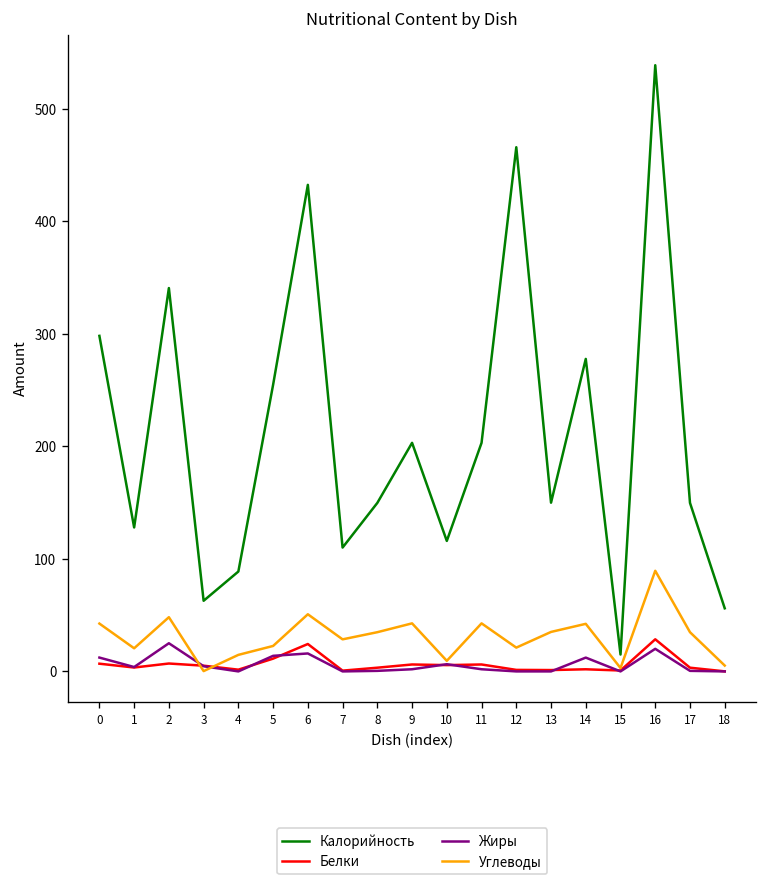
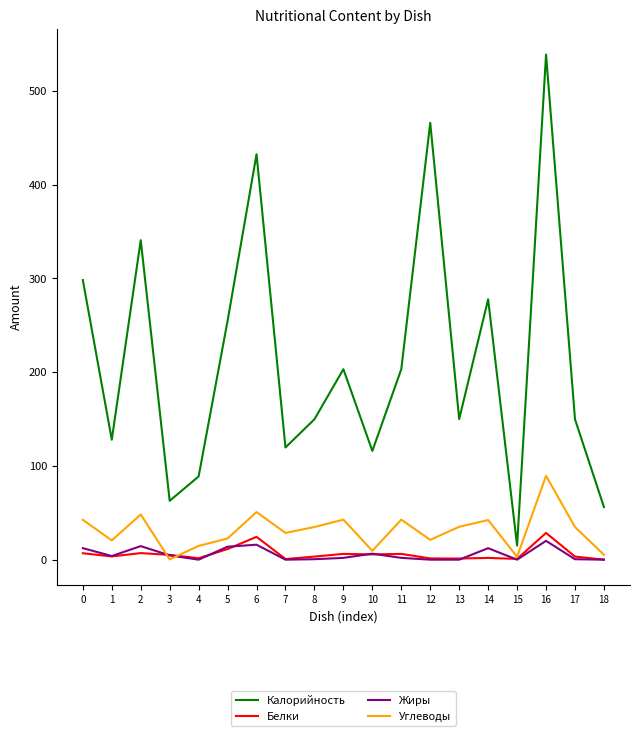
Жиры, 2: 30 -> 10
Калорийность, 7: 110 -> 120
